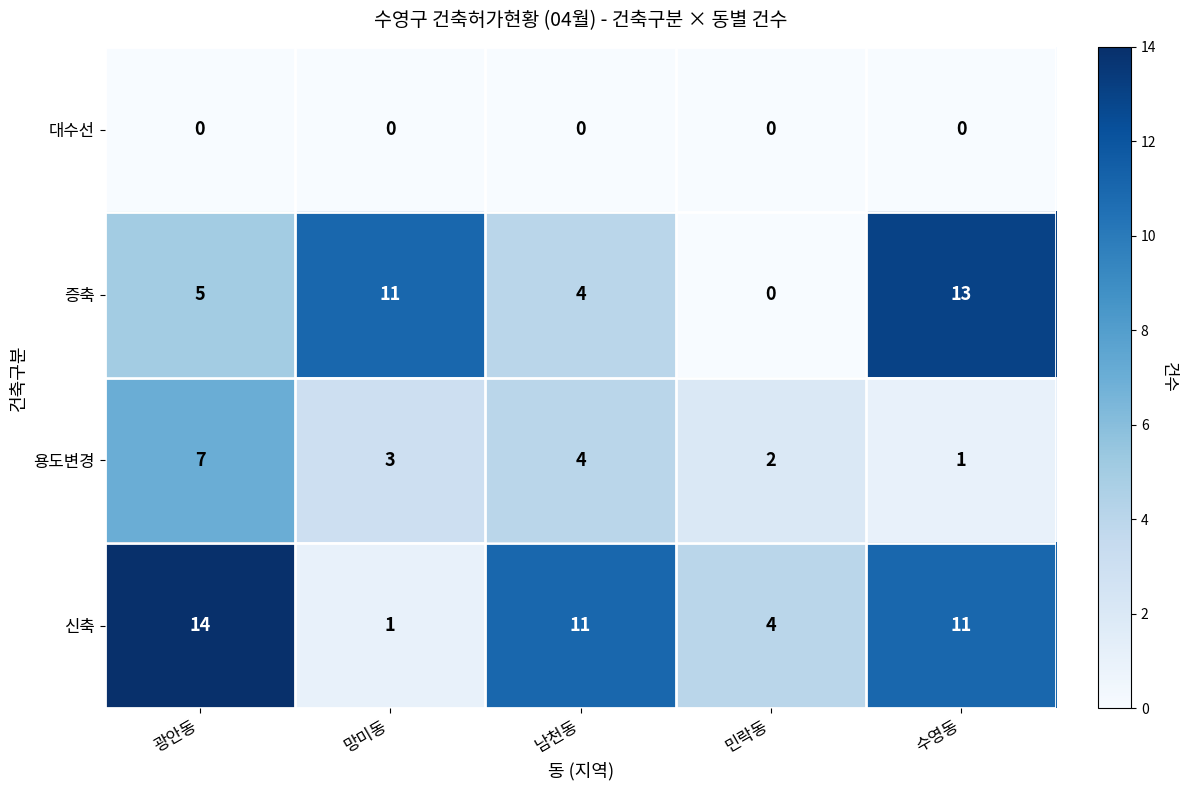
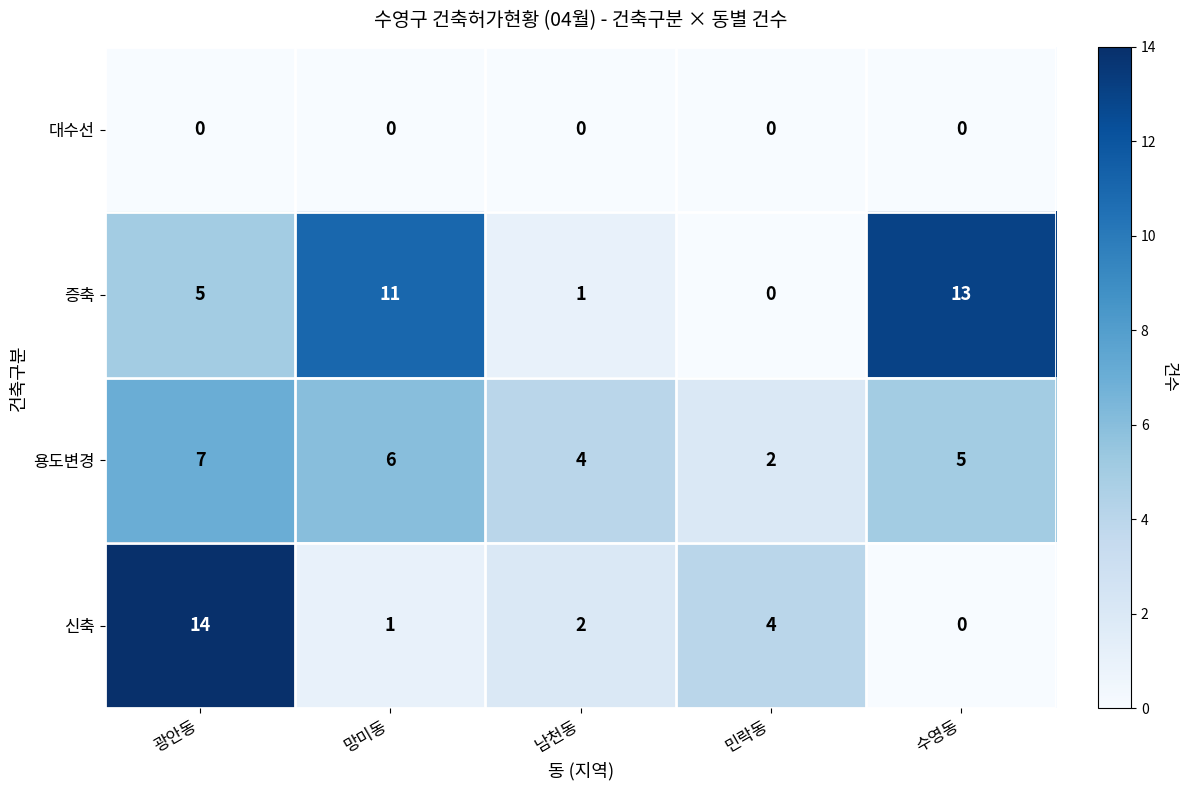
증축, 남천동: 4 -> 1
용도변경, 망미동: 3 -> 6
용도변경, 수영동: 1 -> 5
신축, 남천동: 11 -> 2
신축, 수영동: 11 -> 0
